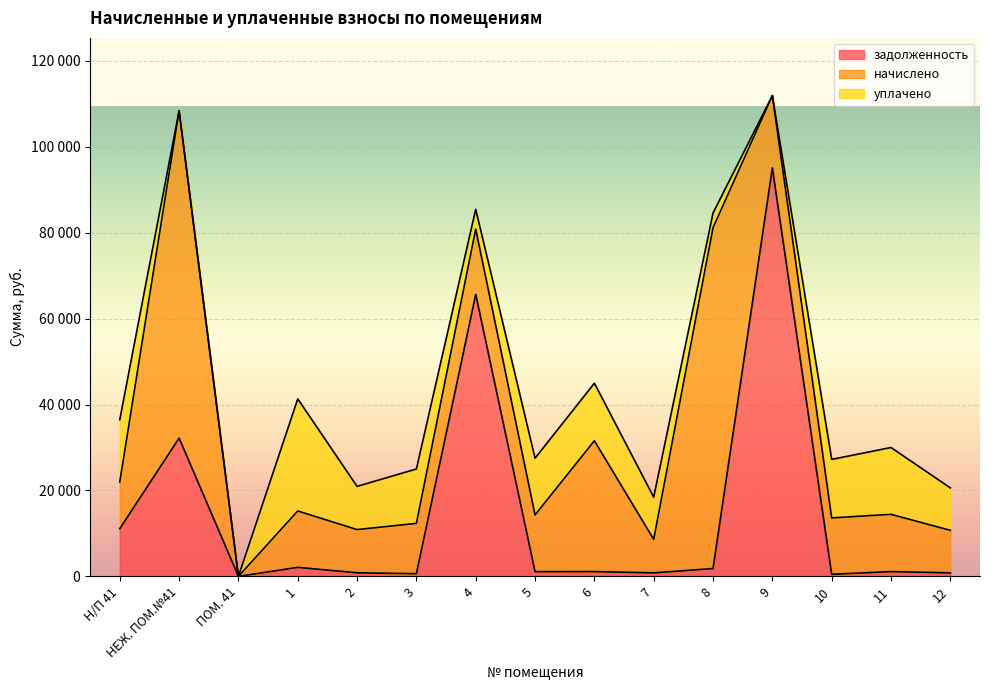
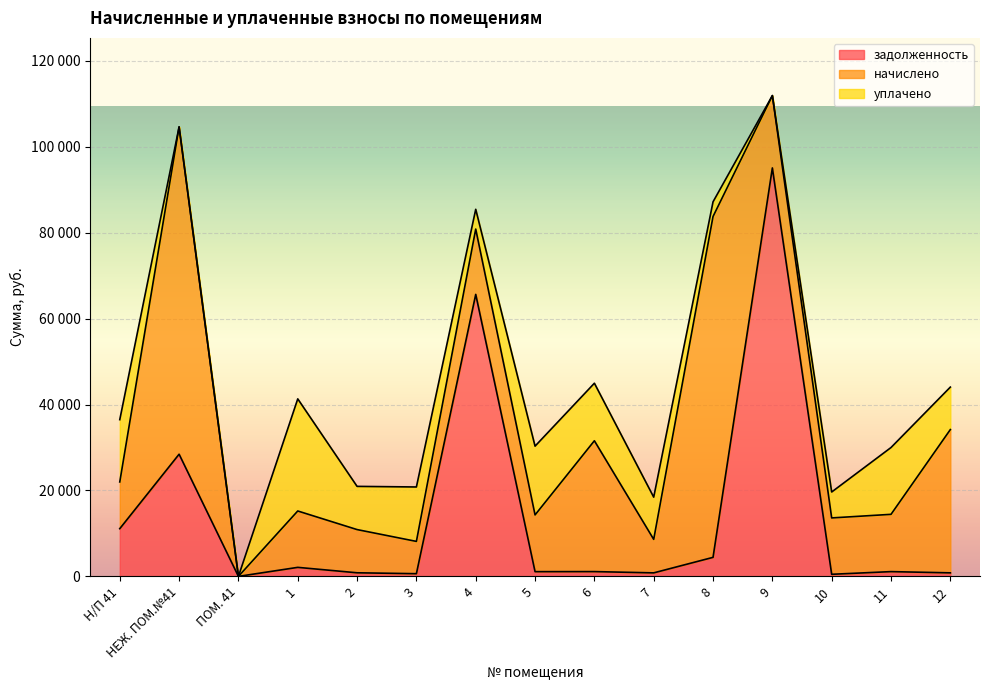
задолженность, НЕЖ. ПОМ.№41: 32000 -> 28000
начислено, 3: 12000 -> 8000
уплачено, 5: 13000 -> 16000
задолженность, 8: 2000 -> 4000
уплачено, 10: 14000 -> 6000
начислено, 12: 10000 -> 33000
